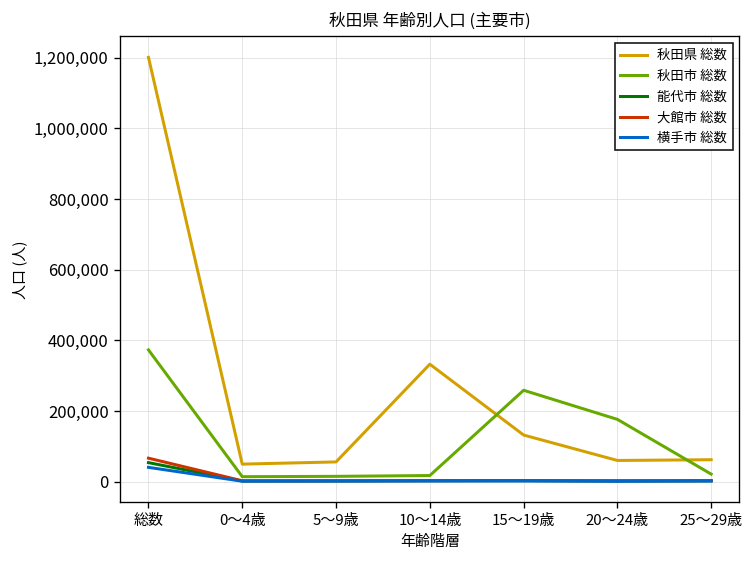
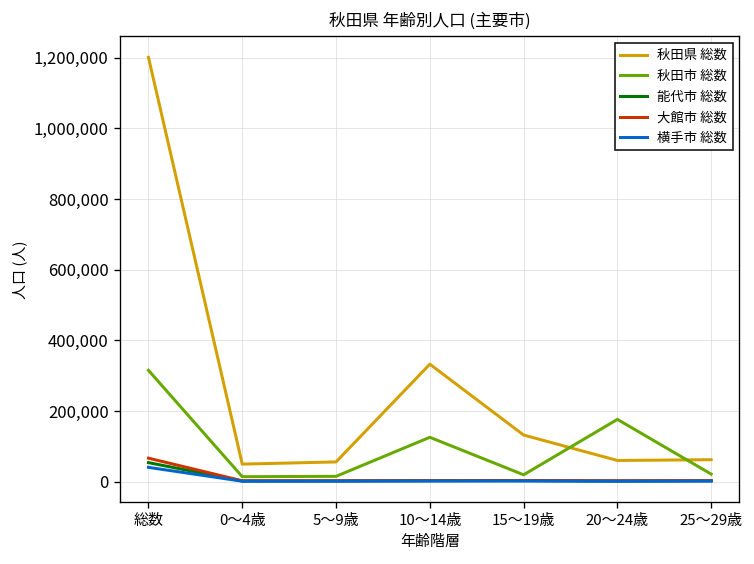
秋田市 総数, 総数: 370,000 -> 320,000
秋田市 総数, 10～14歳: 20,000 -> 130,000
秋田市 総数, 15～19歳: 260,000 -> 20,000
